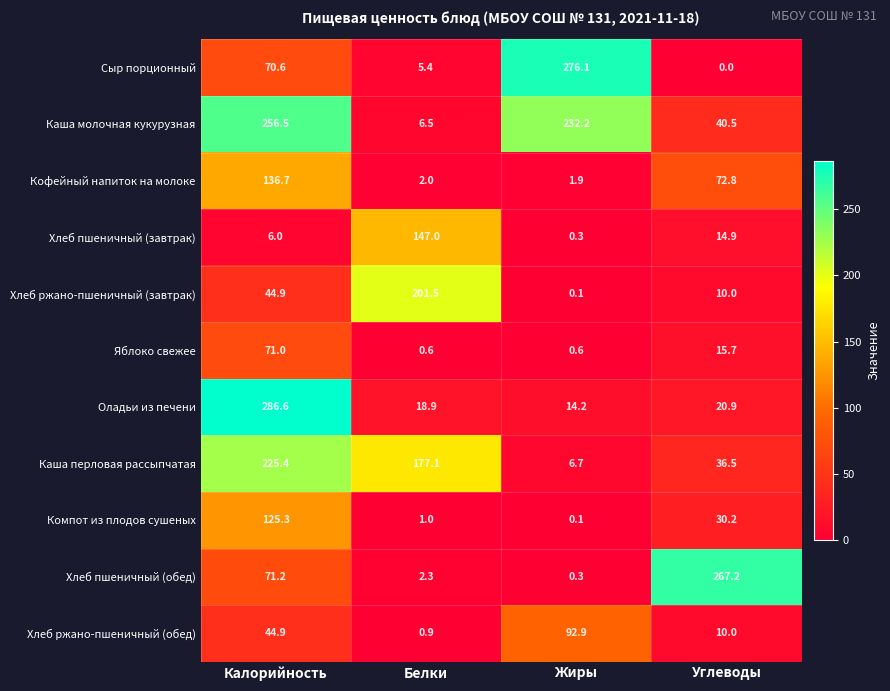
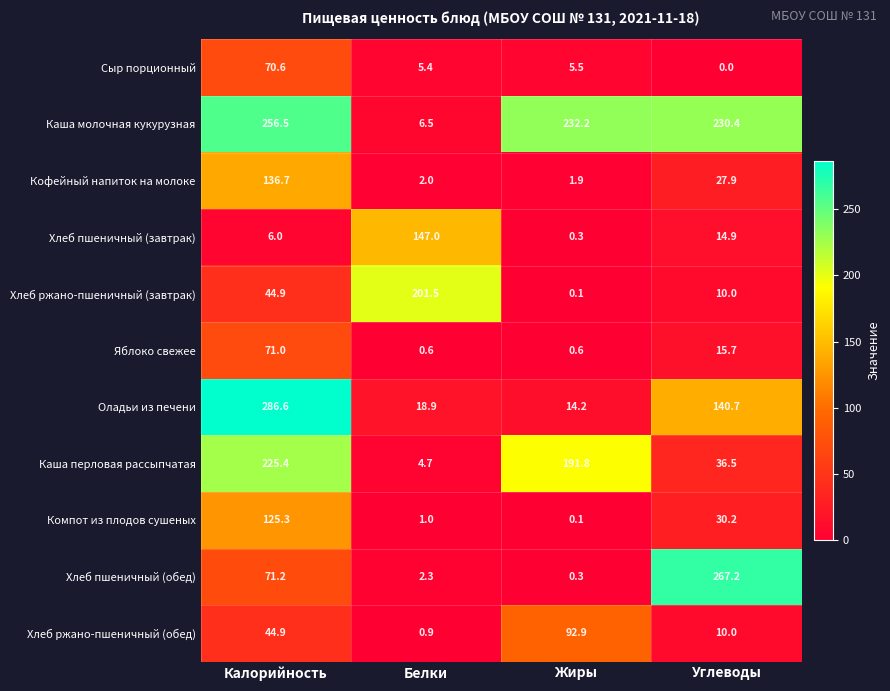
Сыр порционный, Жиры: 276.1 -> 5.5
Каша молочная кукурузная, Углеводы: 40.5 -> 230.4
Кофейный напиток на молоке, Углеводы: 72.8 -> 27.9
Оладьи из печени, Углеводы: 20.9 -> 140.7
Каша перловая рассыпчатая, Белки: 177.1 -> 4.7
Каша перловая рассыпчатая, Жиры: 6.7 -> 191.8
